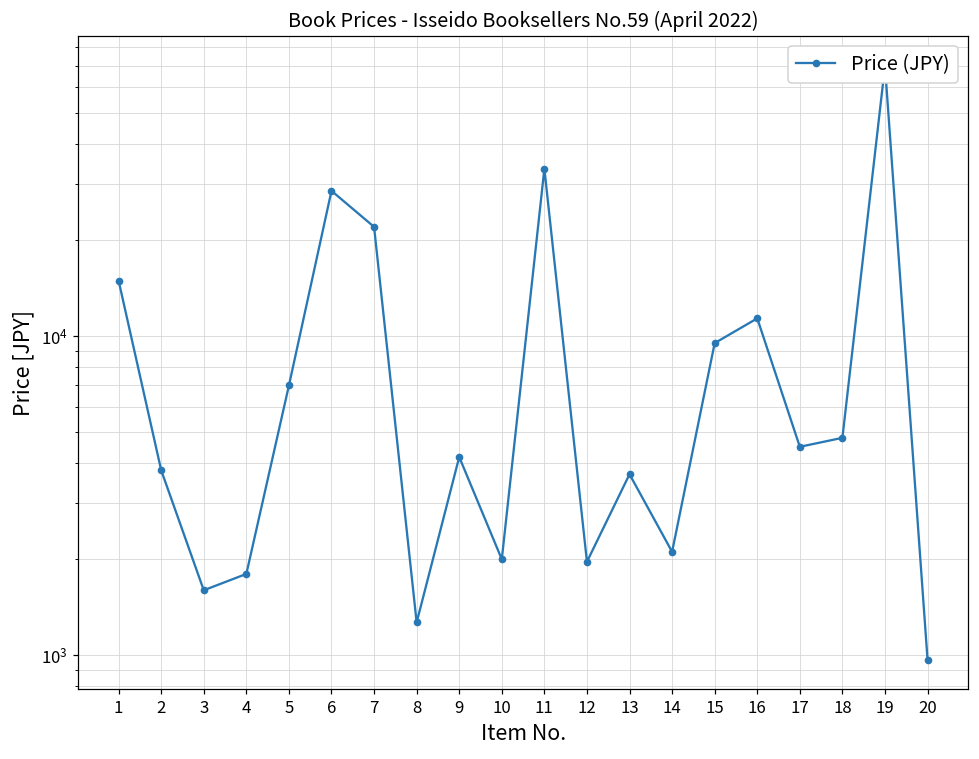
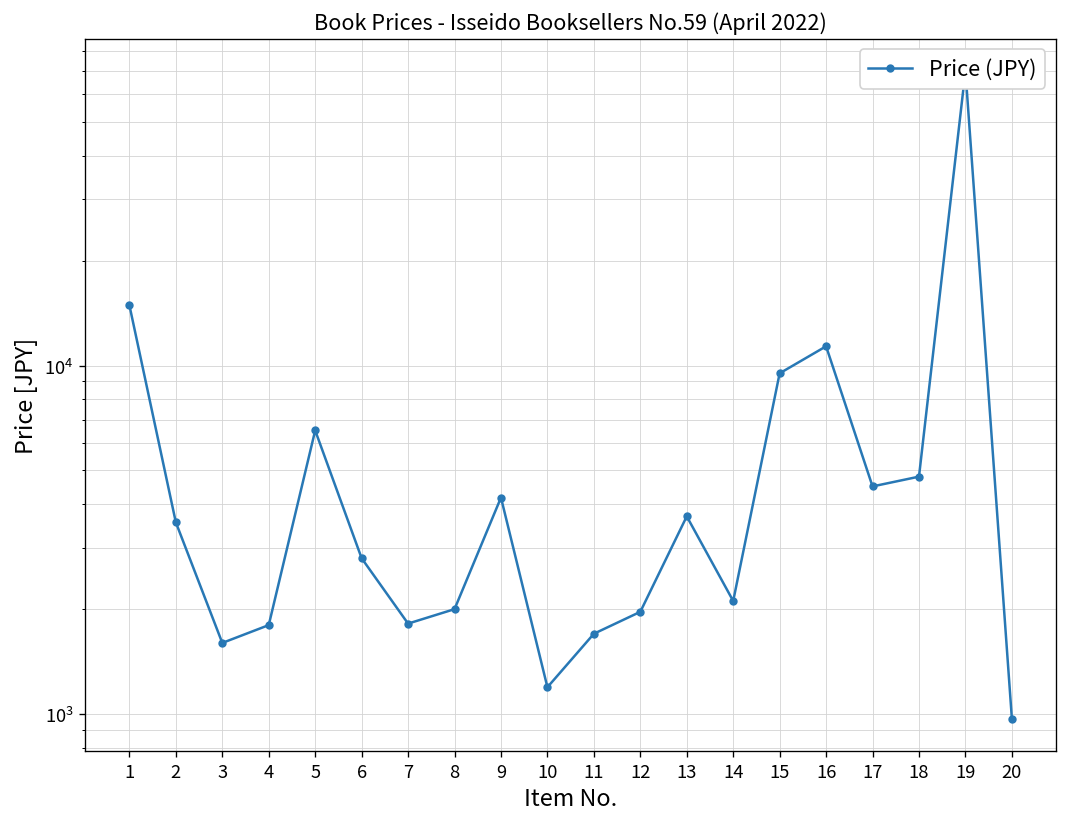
2: 3800 -> 3500
5: 7000 -> 6500
6: 28000 -> 2800
7: 22000 -> 1800
8: 1300 -> 2000
10: 2000 -> 1190
11: 33000 -> 1700
